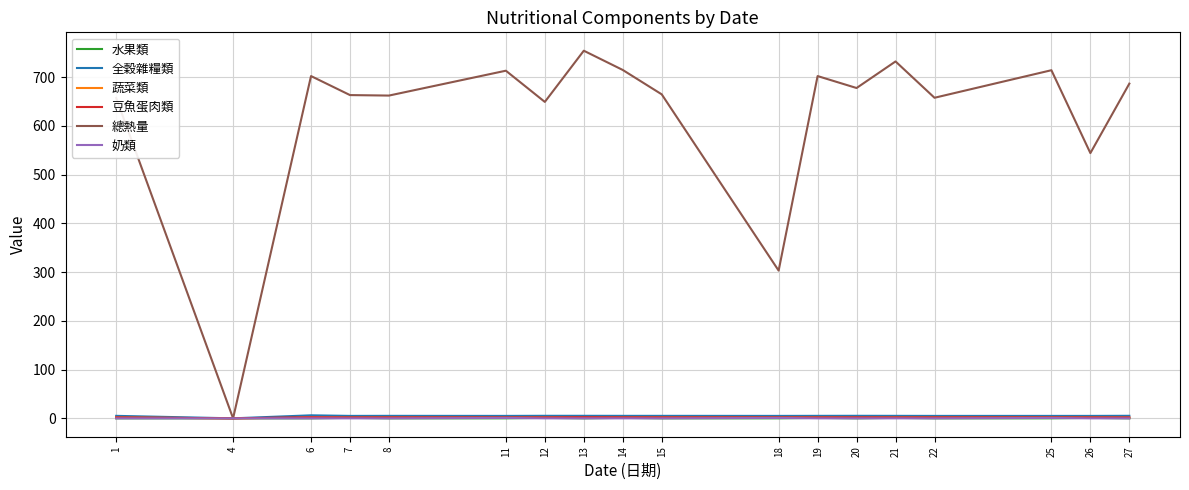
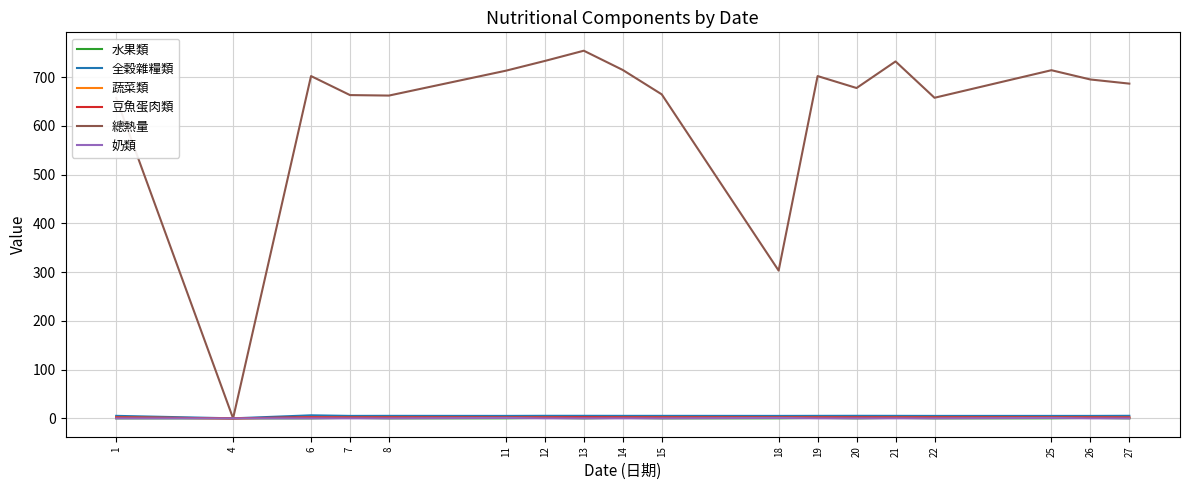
總熱量, 12: 650 -> 730
總熱量, 26: 540 -> 700
